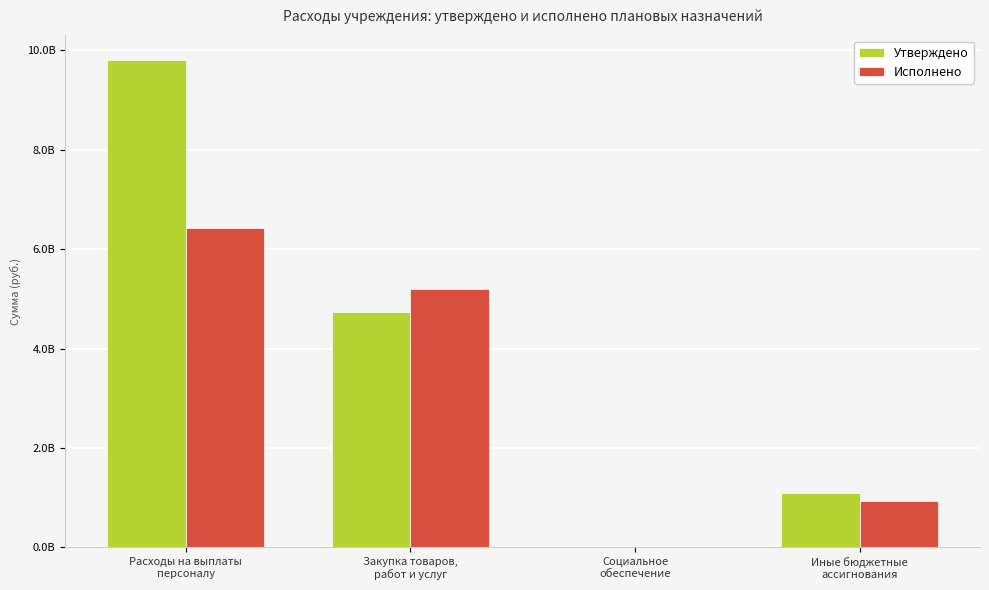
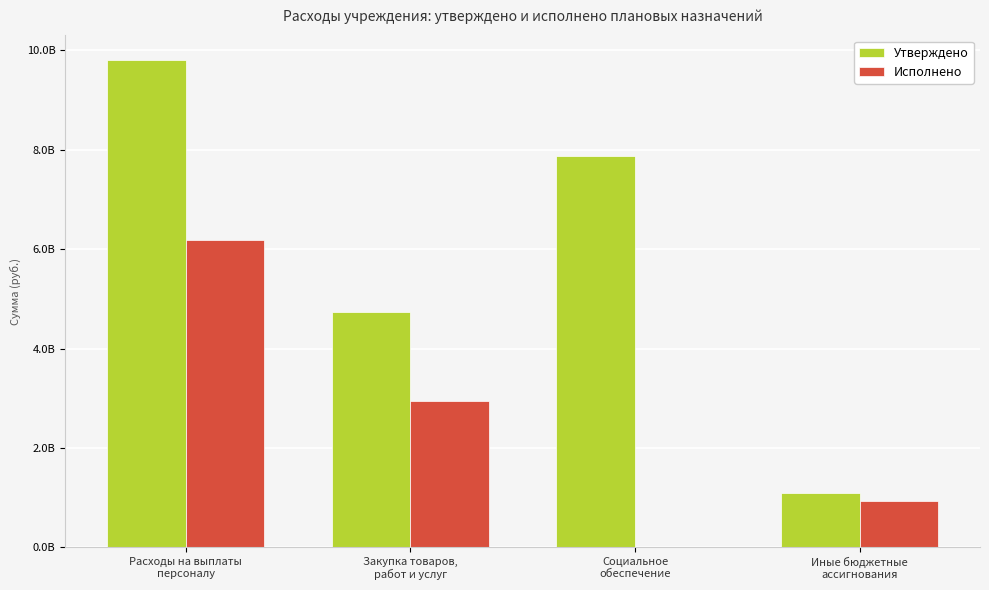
Исполнено, Расходы на выплаты персоналу: 6400000000 -> 6200000000
Исполнено, Закупка товаров, работ и услуг: 5200000000 -> 2900000000
Утверждено, Социальное обеспечение: 0 -> 7900000000
